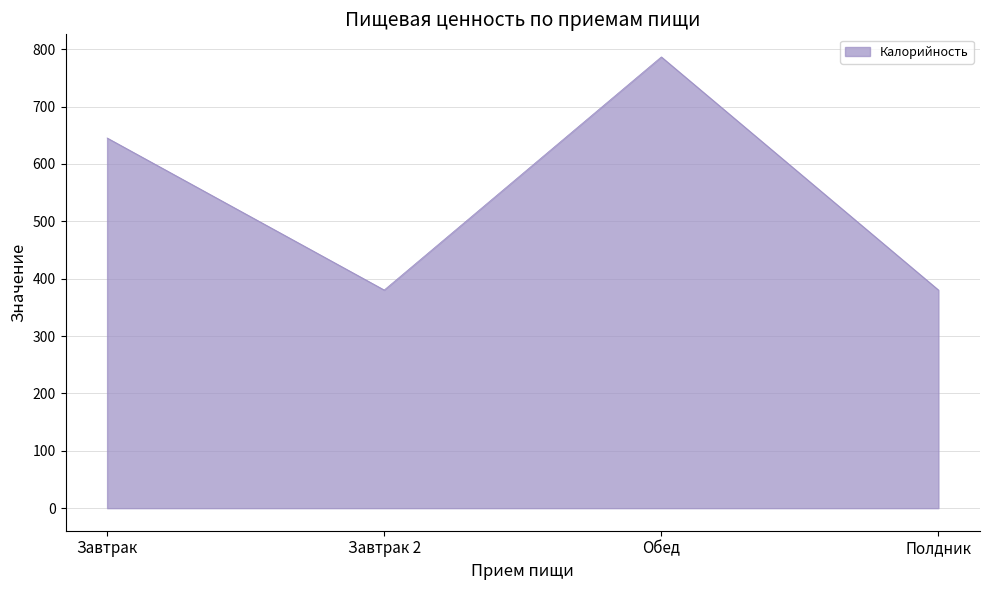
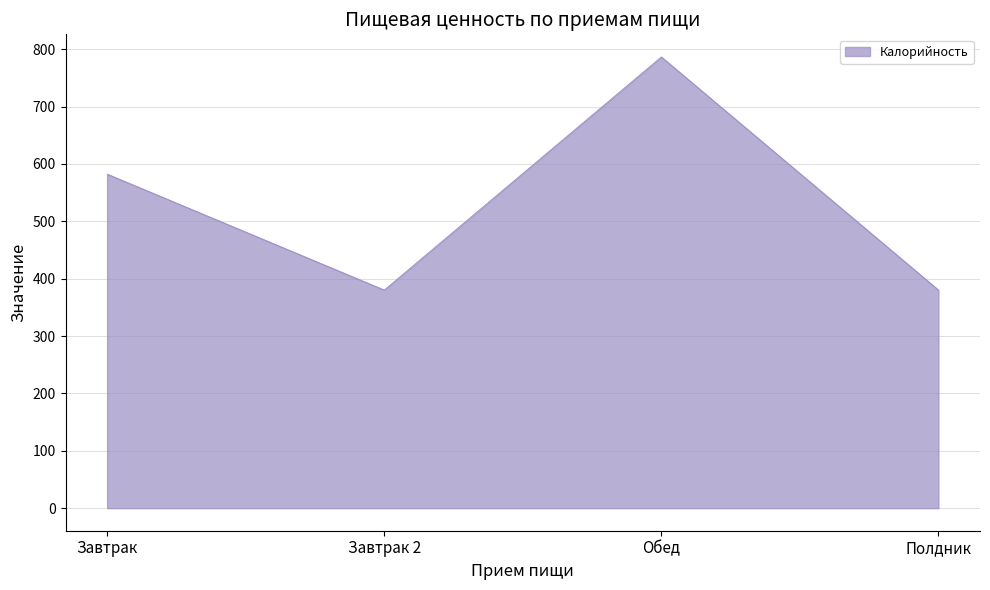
Завтрак: 650 -> 580
